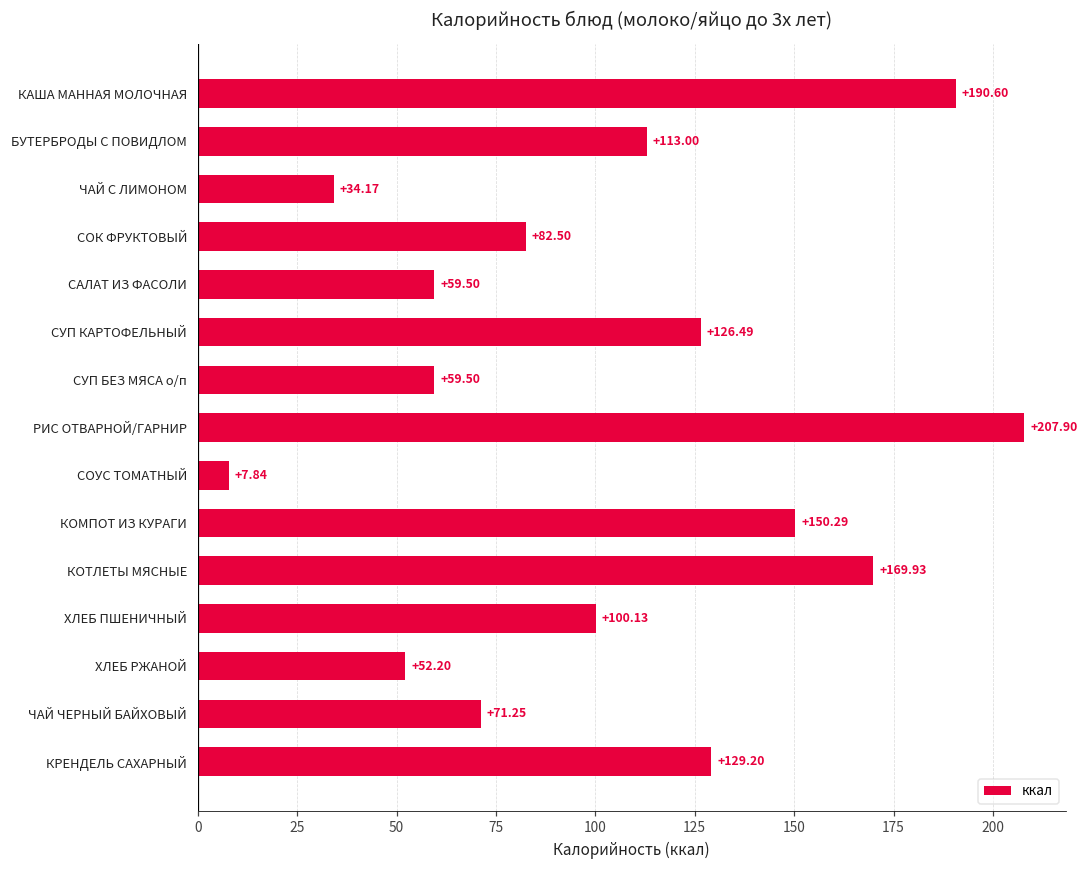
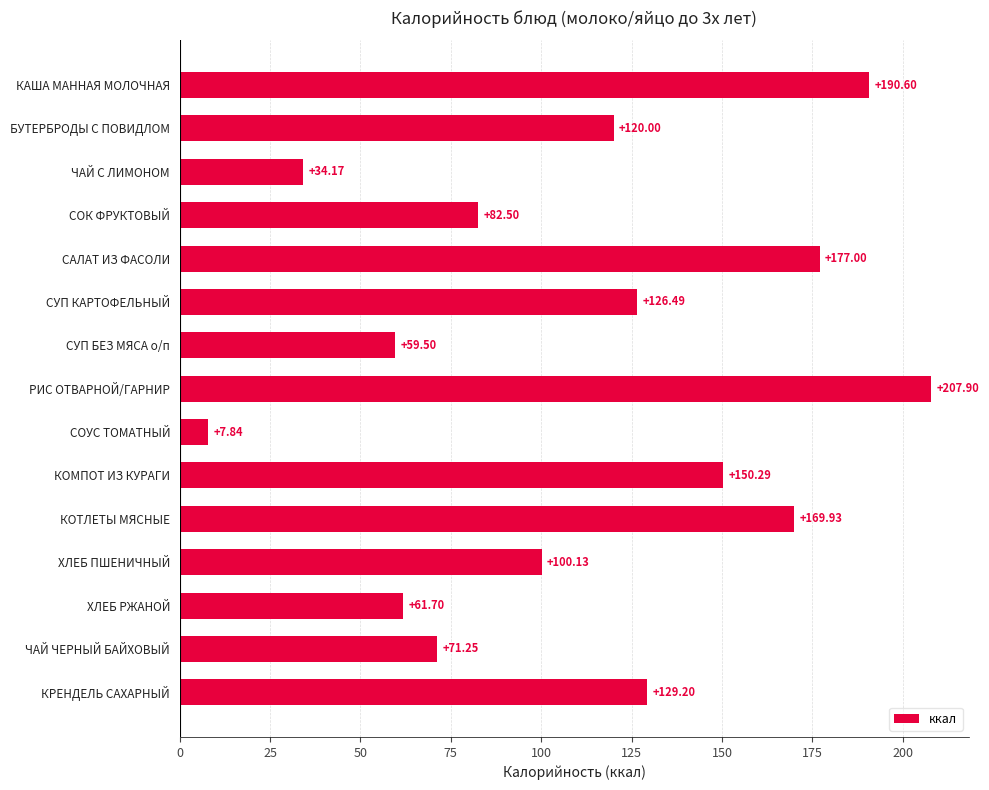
БУТЕРБРОДЫ С ПОВИДЛОМ: +113.00 -> +120.00
САЛАТ ИЗ ФАСОЛИ: +59.50 -> +177.00
ХЛЕБ РЖАНОЙ: +52.20 -> +61.70
